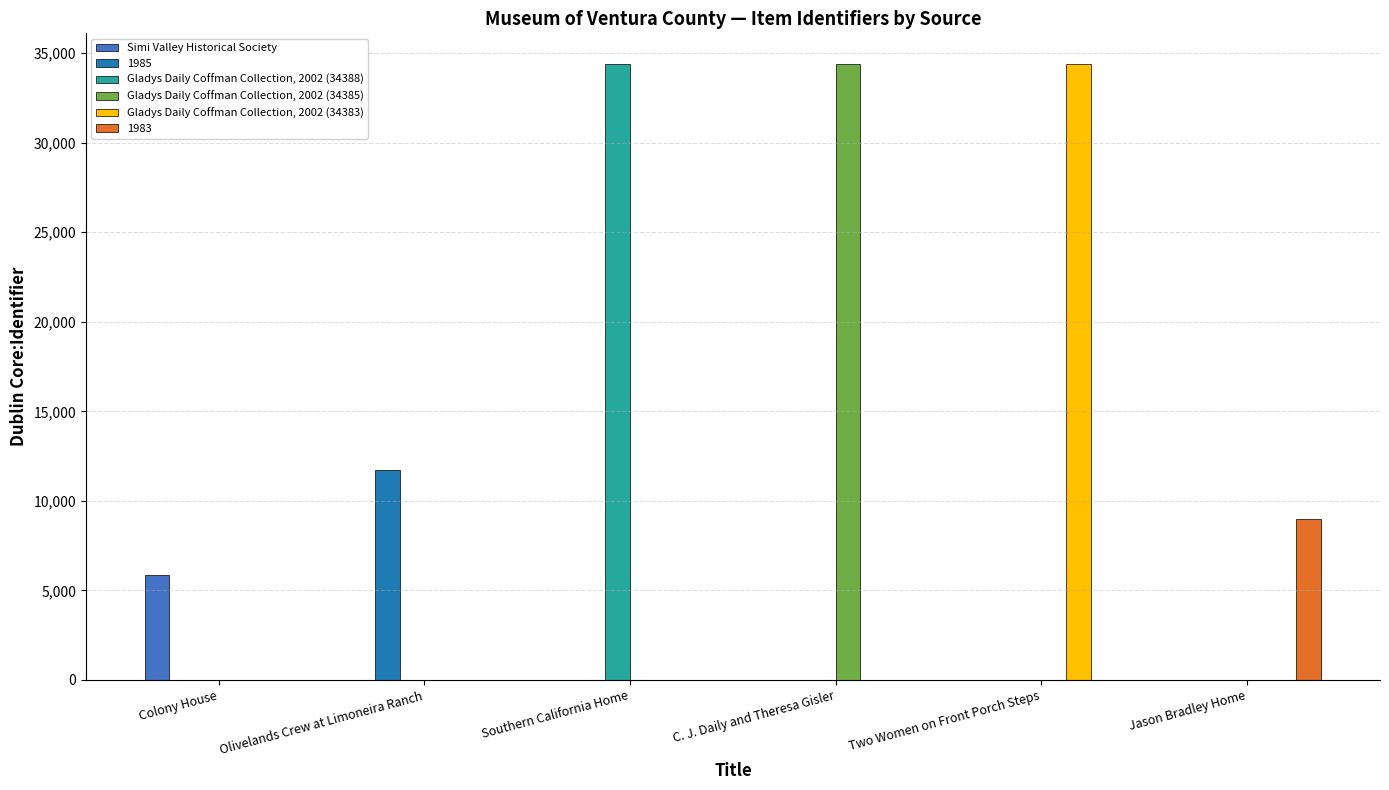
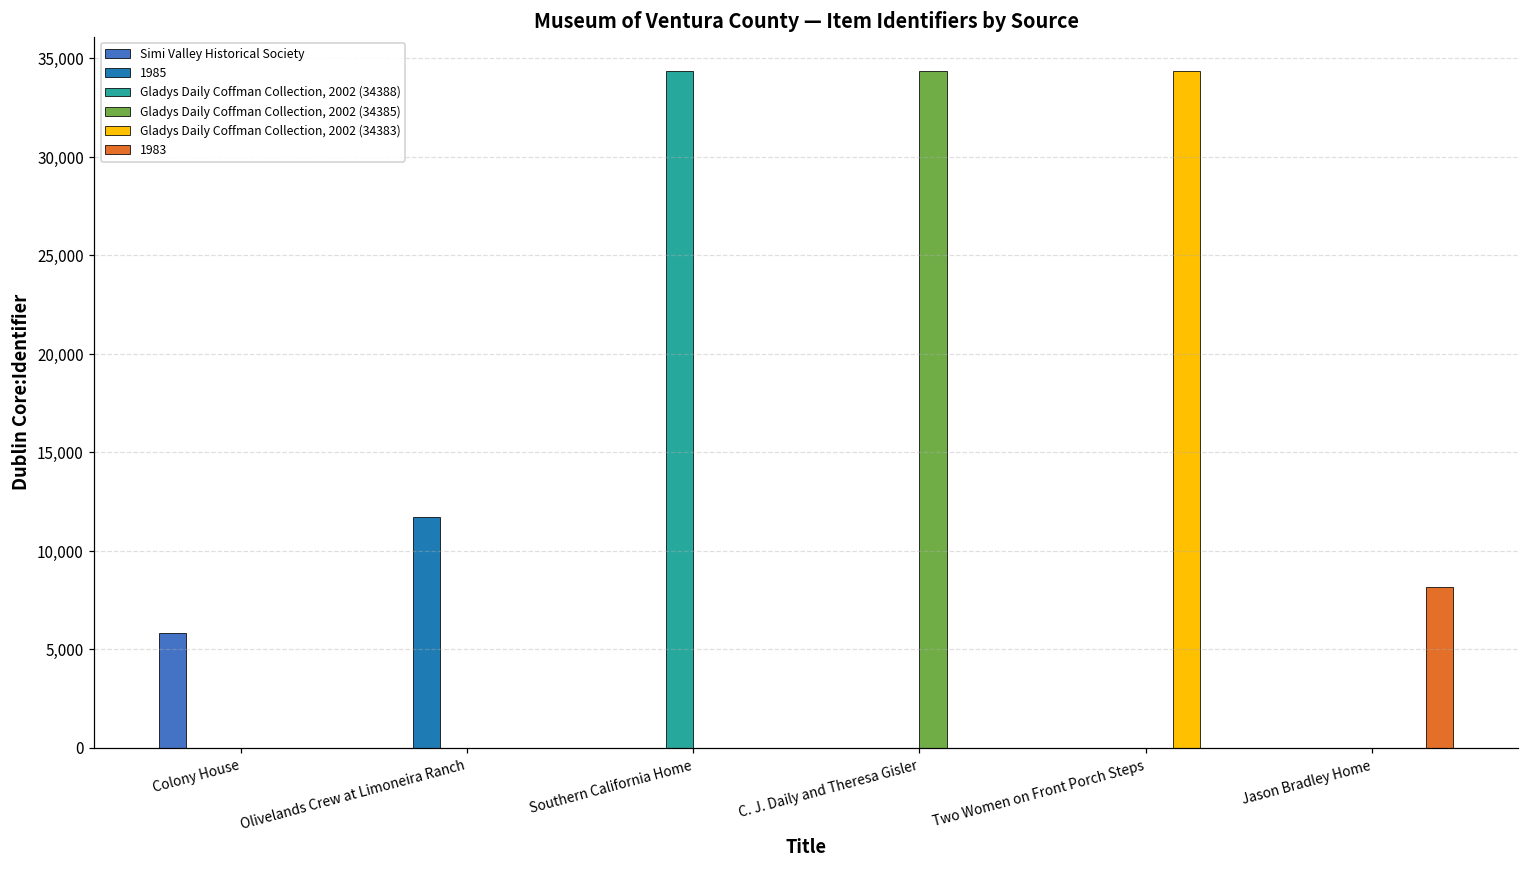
1983, Jason Bradley Home: 9,000 -> 8,200
